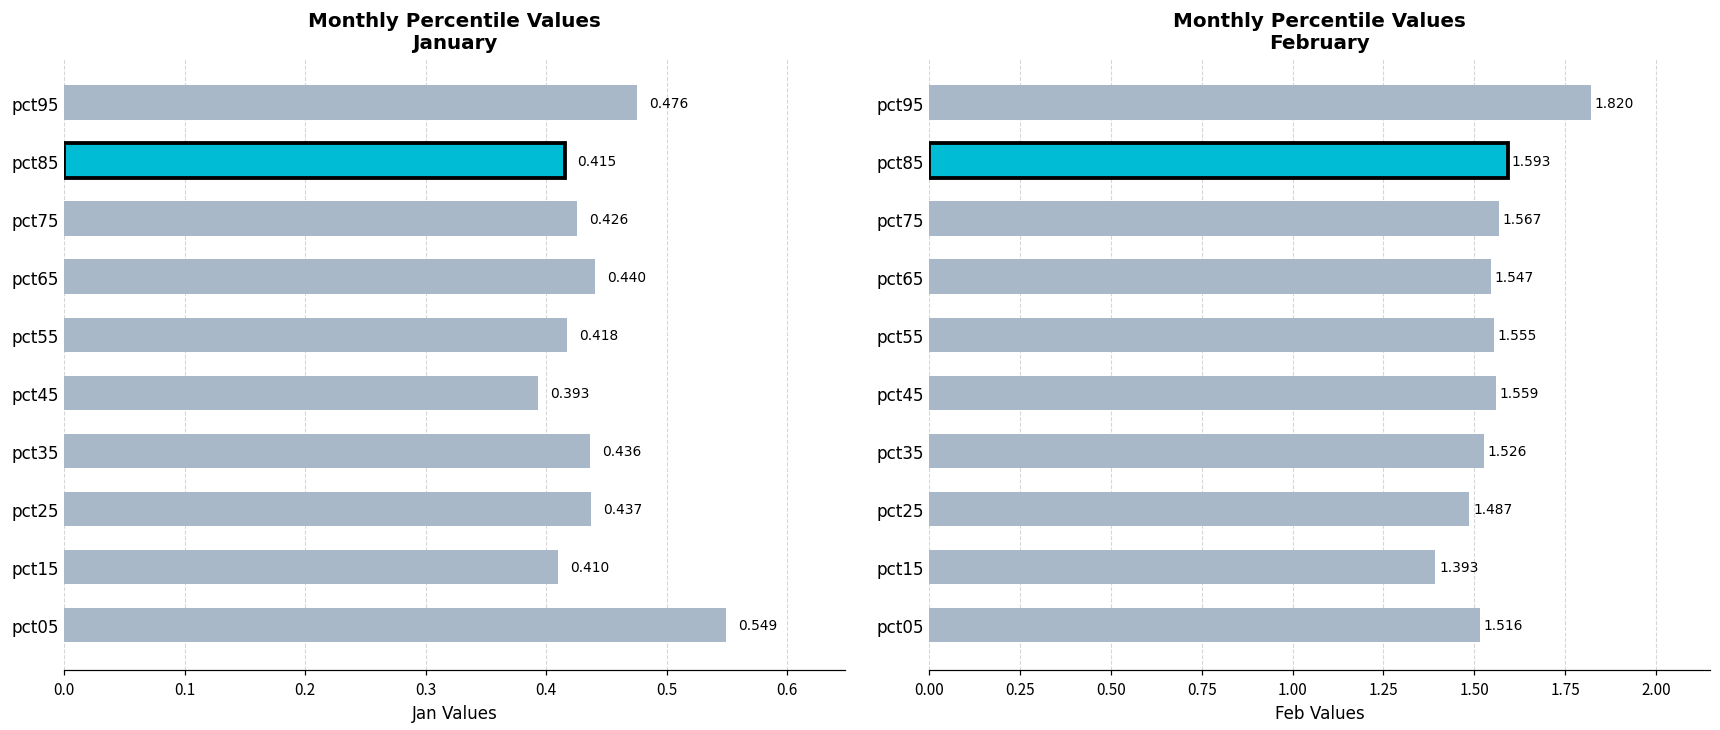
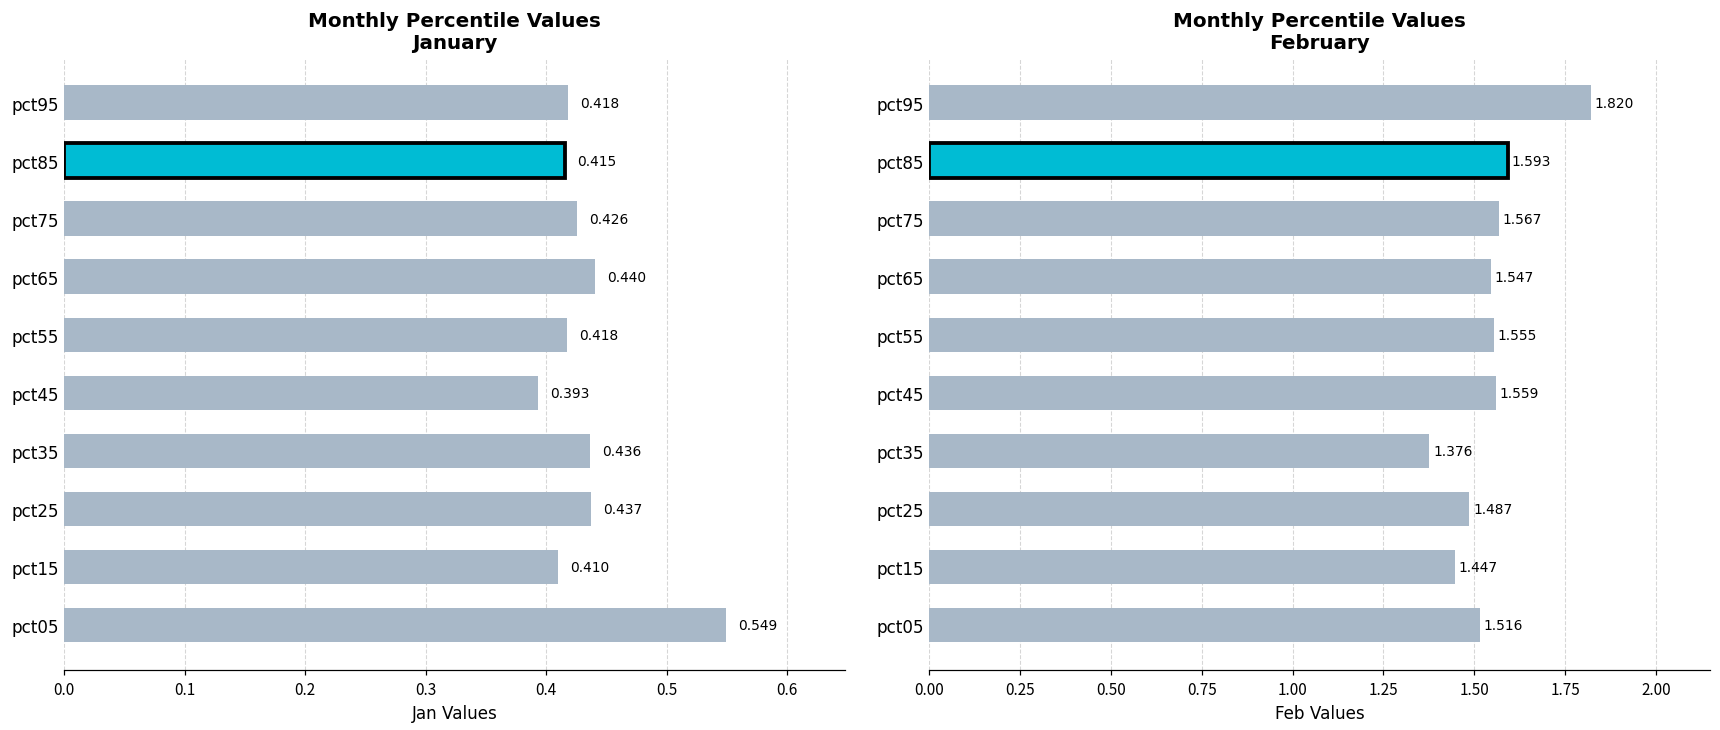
Monthly Percentile Values January, pct95: 0.476 -> 0.418
Monthly Percentile Values February, pct35: 1.526 -> 1.376
Monthly Percentile Values February, pct15: 1.393 -> 1.447
